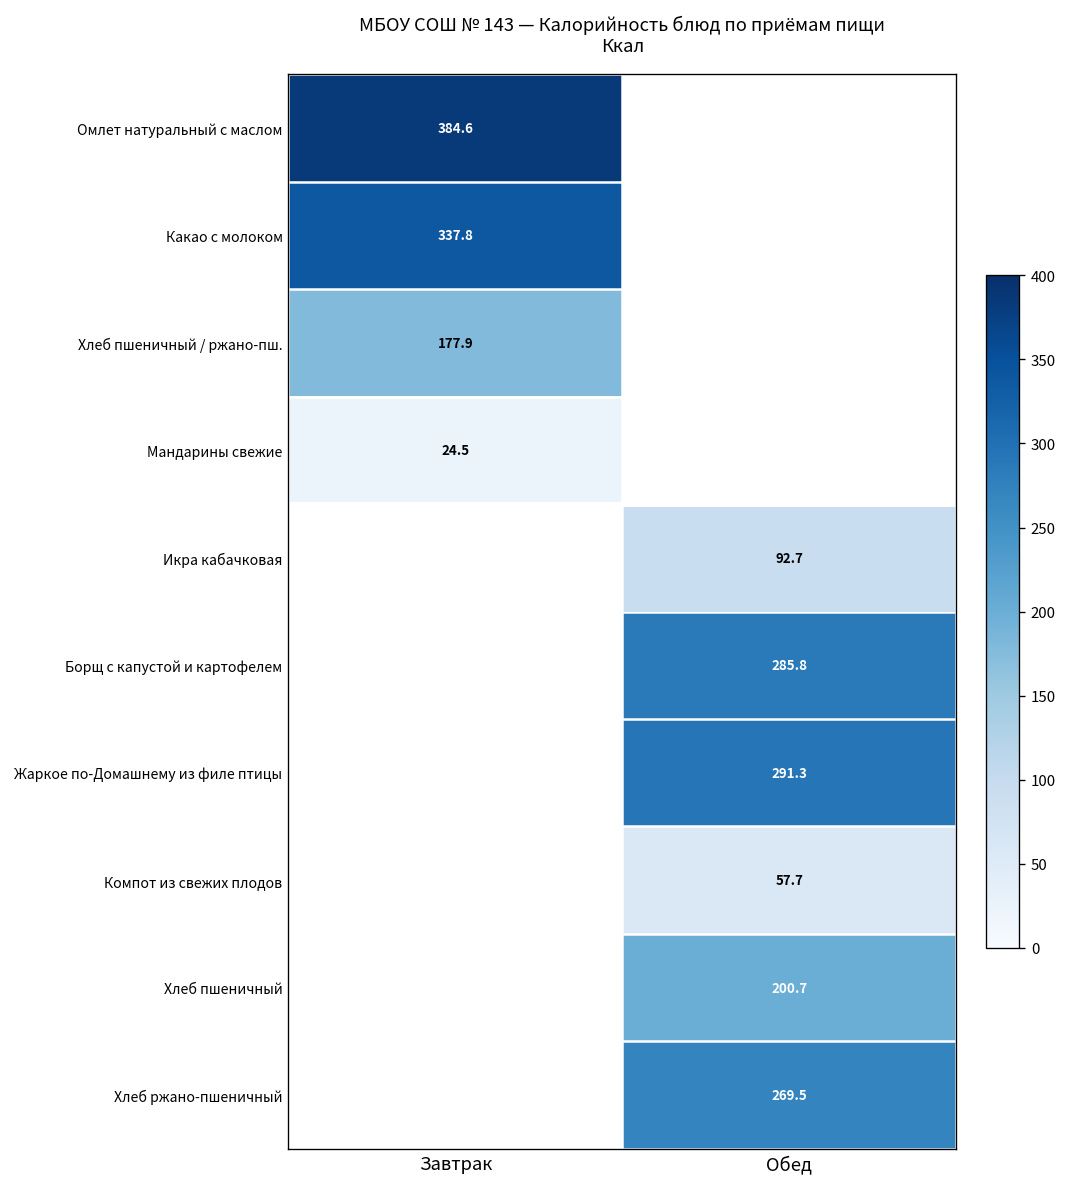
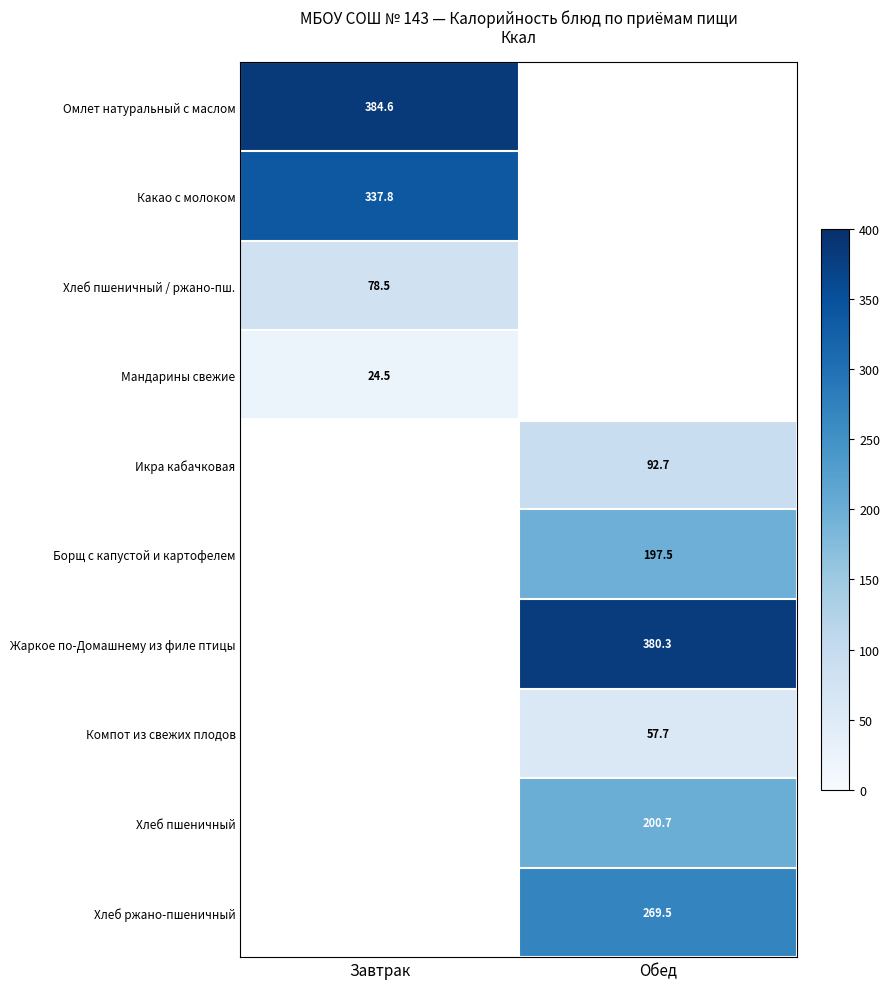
Хлеб пшеничный / ржано-пш., Завтрак: 177.9 -> 78.5
Борщ с капустой и картофелем, Обед: 285.8 -> 197.5
Жаркое по-Домашнему из филе птицы, Обед: 291.3 -> 380.3
